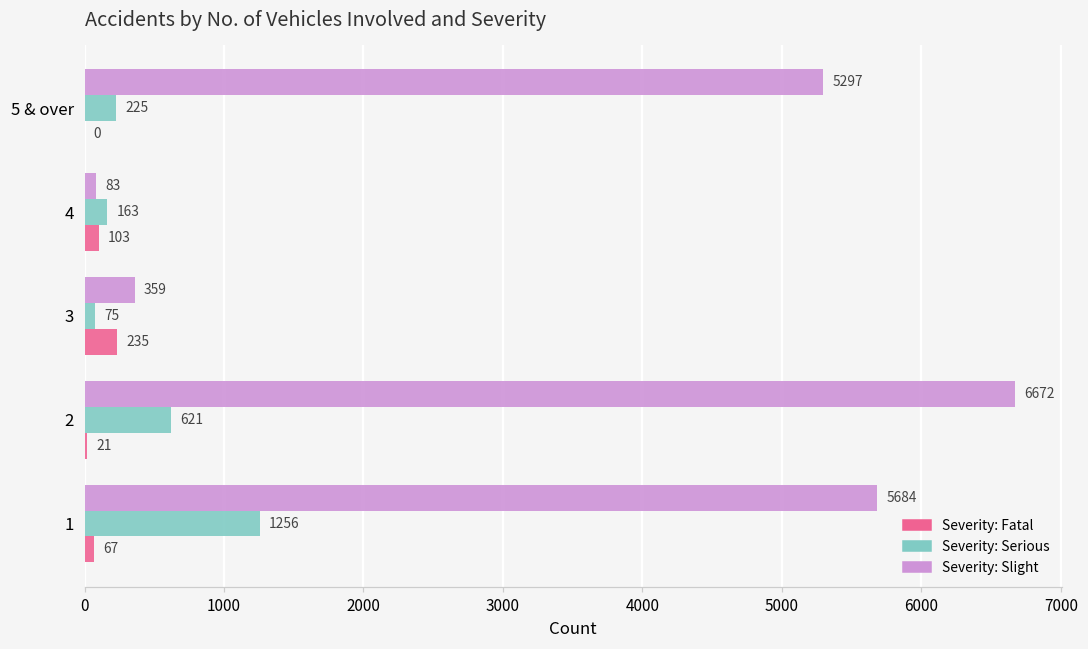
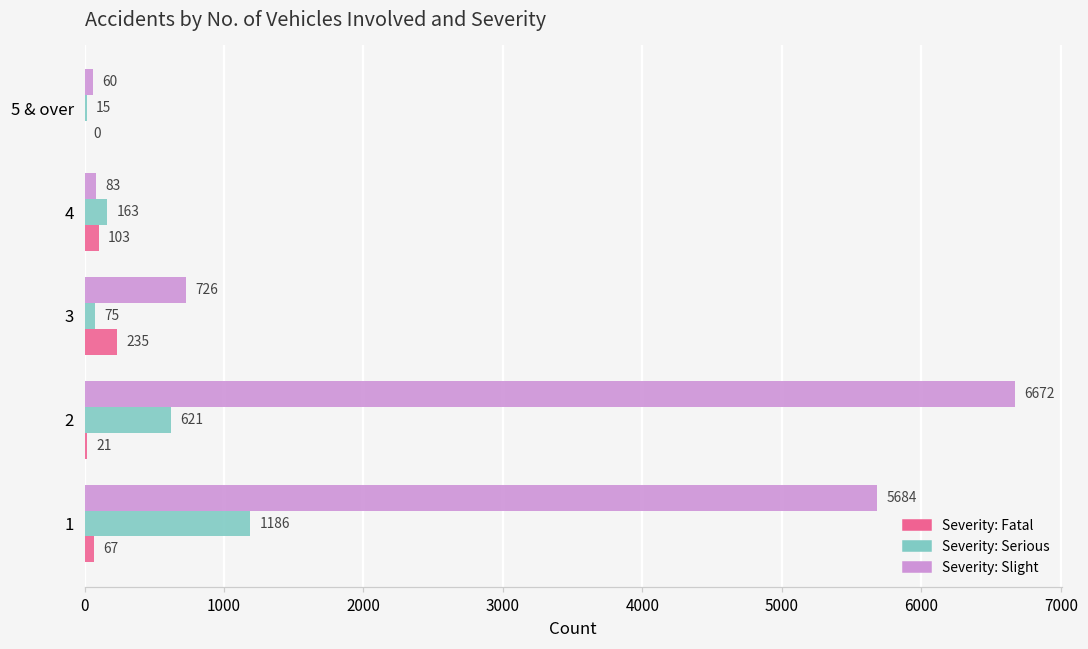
Severity: Slight, 5 & over: 5297 -> 60
Severity: Serious, 5 & over: 225 -> 15
Severity: Slight, 3: 359 -> 726
Severity: Serious, 1: 1256 -> 1186
